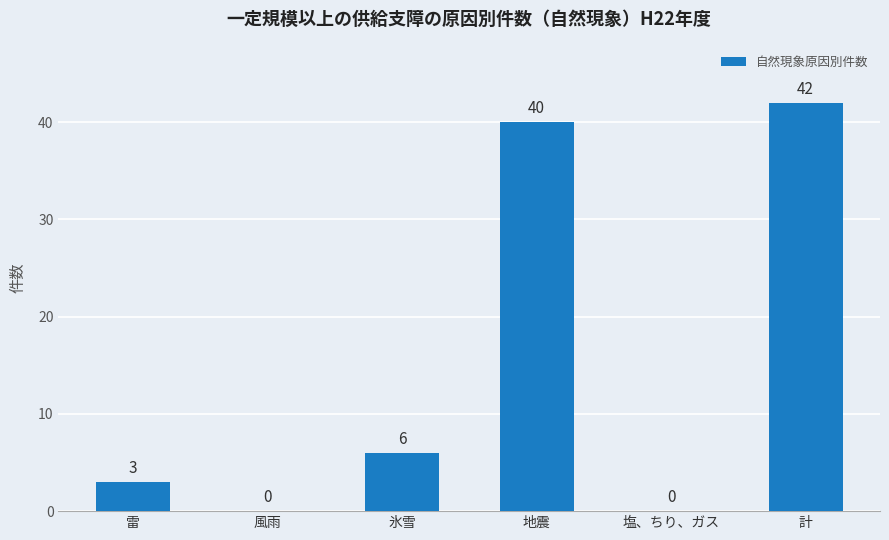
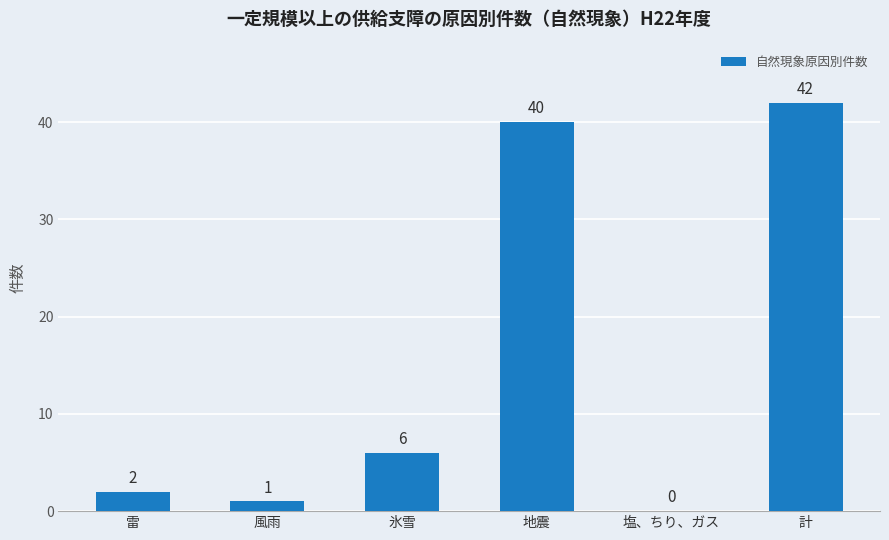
雷: 3 -> 2
風雨: 0 -> 1
